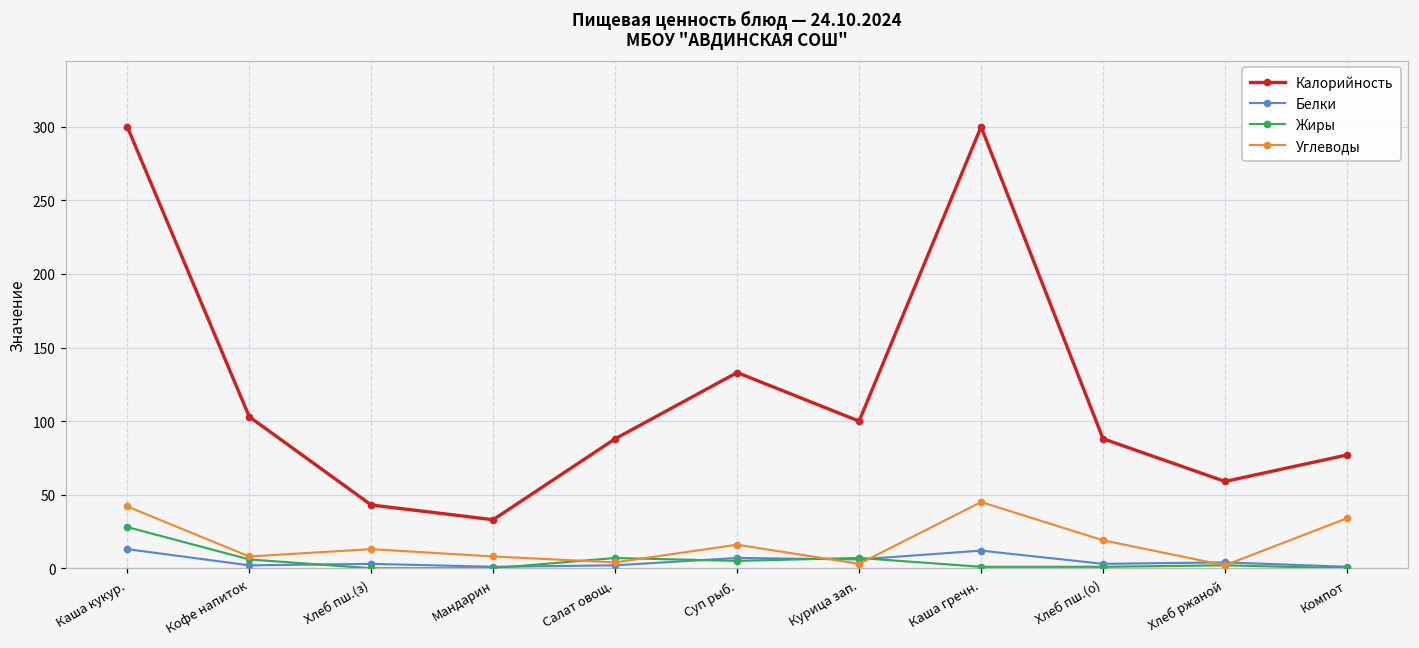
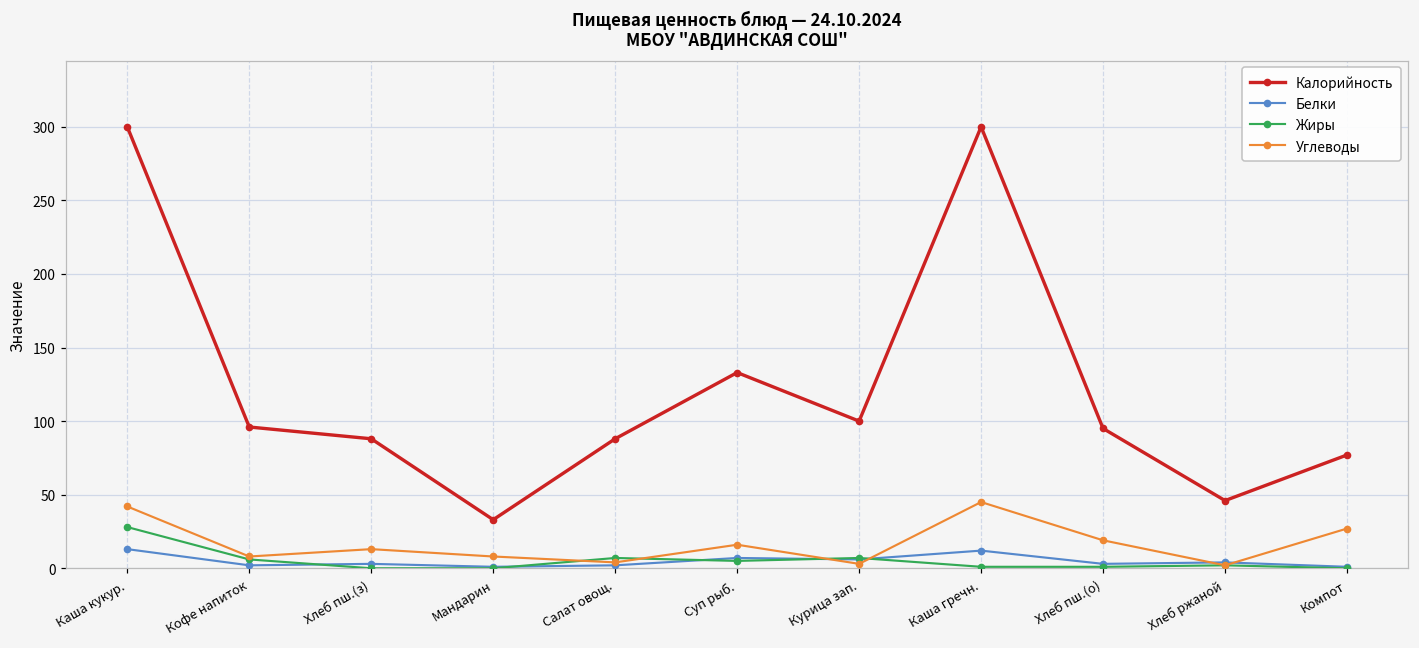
Калорийность, Кофе напиток: 103 -> 96
Калорийность, Хлеб пш.(з): 43 -> 88
Калорийность, Хлеб пш.(о): 88 -> 95
Калорийность, Хлеб ржаной: 59 -> 46
Углеводы, Компот: 34 -> 27
